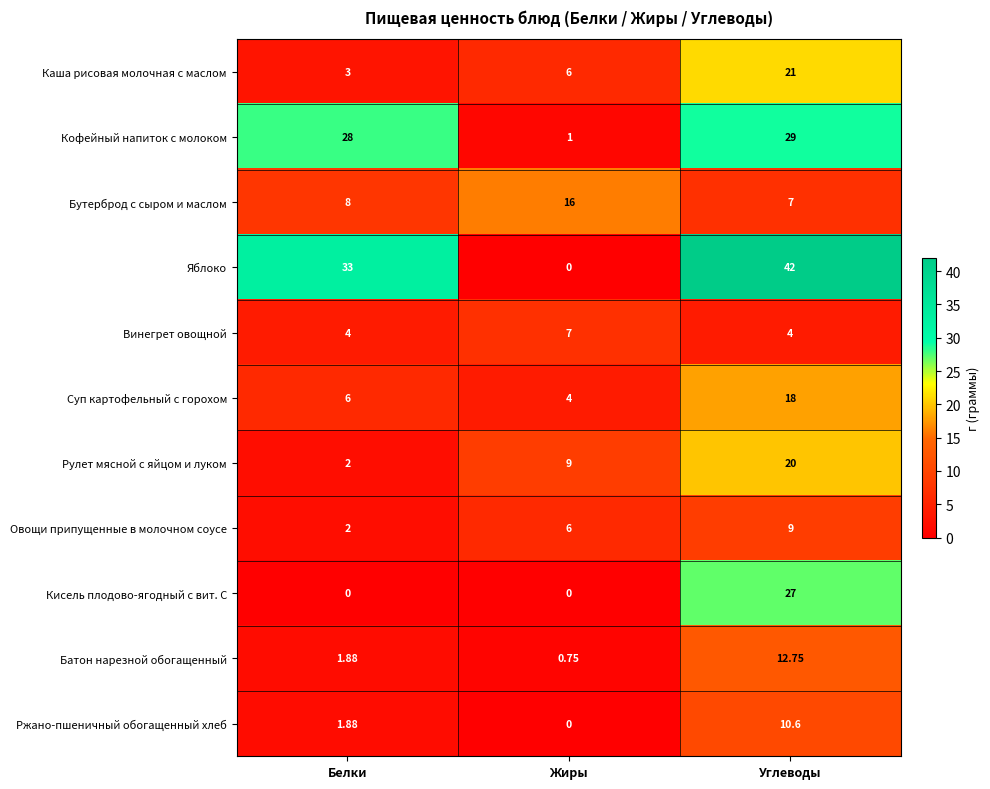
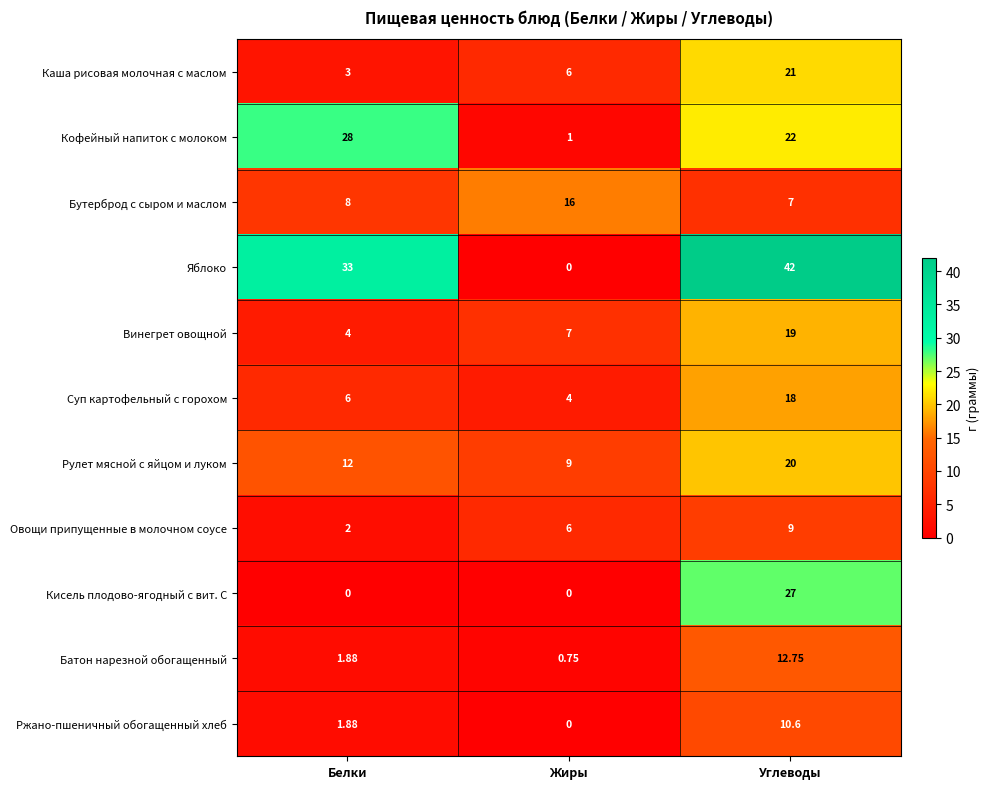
Кофейный напиток с молоком, Углеводы: 29 -> 22
Винегрет овощной, Углеводы: 4 -> 19
Рулет мясной с яйцом и луком, Белки: 2 -> 12
